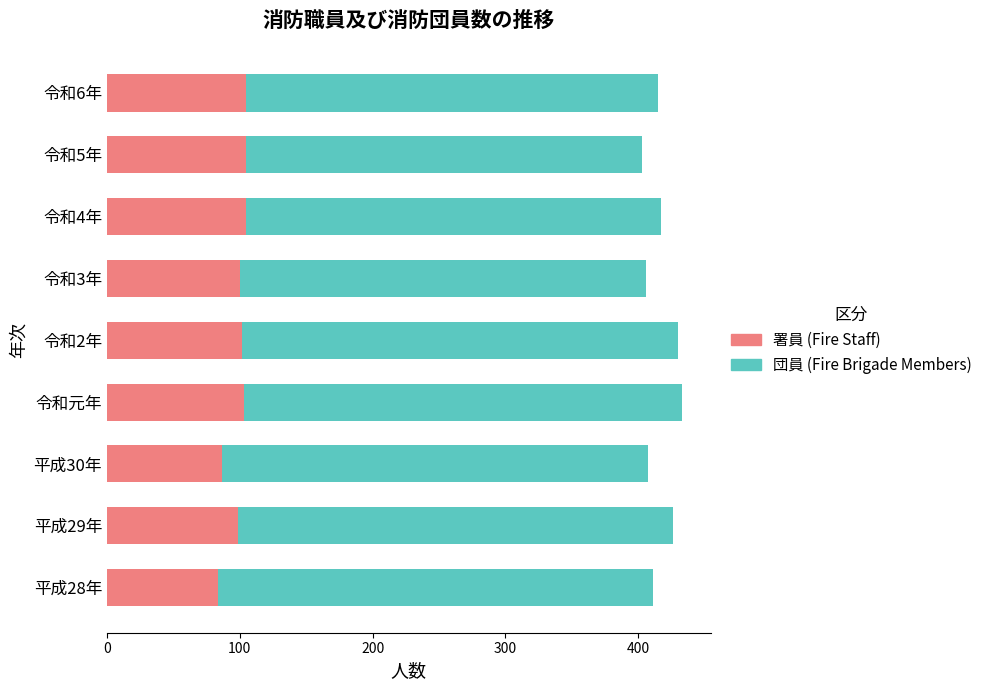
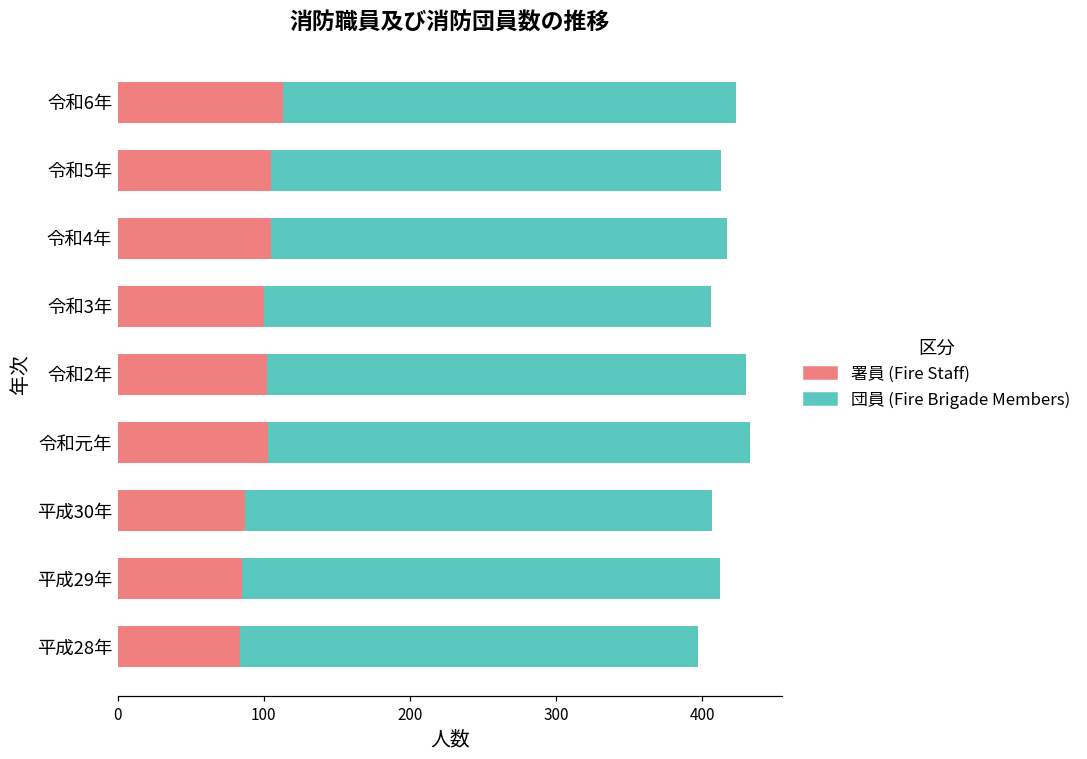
署員 (Fire Staff), 令和6年: 105 -> 113
団員 (Fire Brigade Members), 令和5年: 298 -> 308
署員 (Fire Staff), 平成29年: 99 -> 85
団員 (Fire Brigade Members), 平成28年: 327 -> 313
